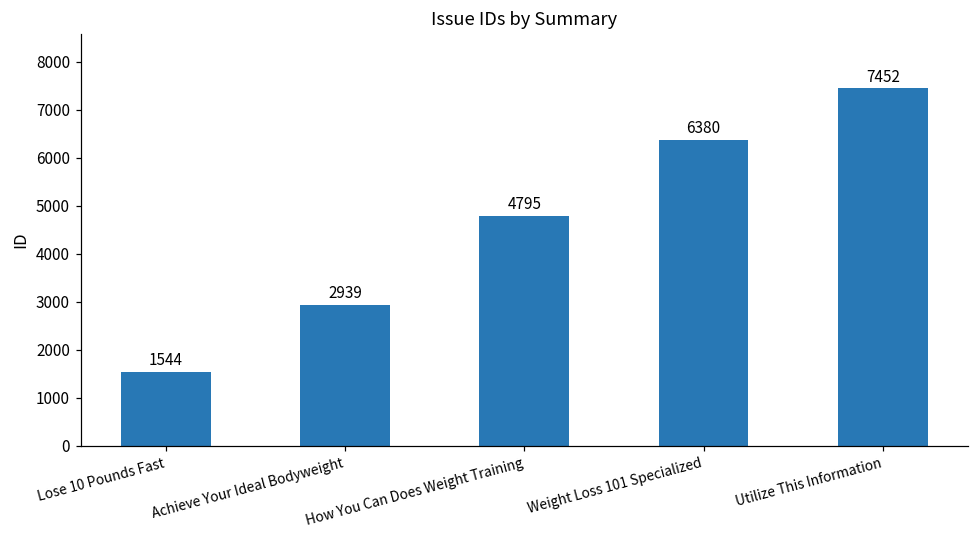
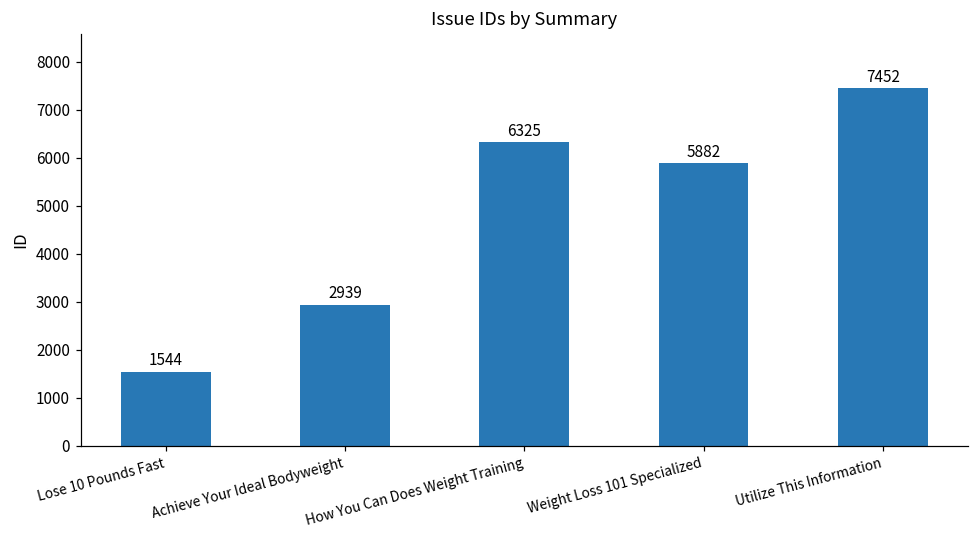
How You Can Does Weight Training: 4795 -> 6325
Weight Loss 101 Specialized: 6380 -> 5882
